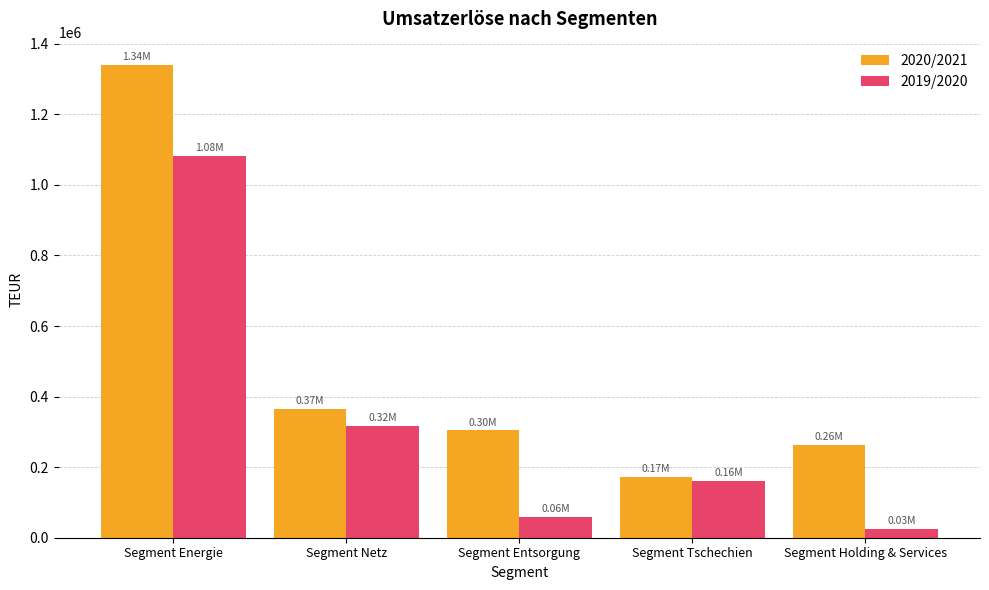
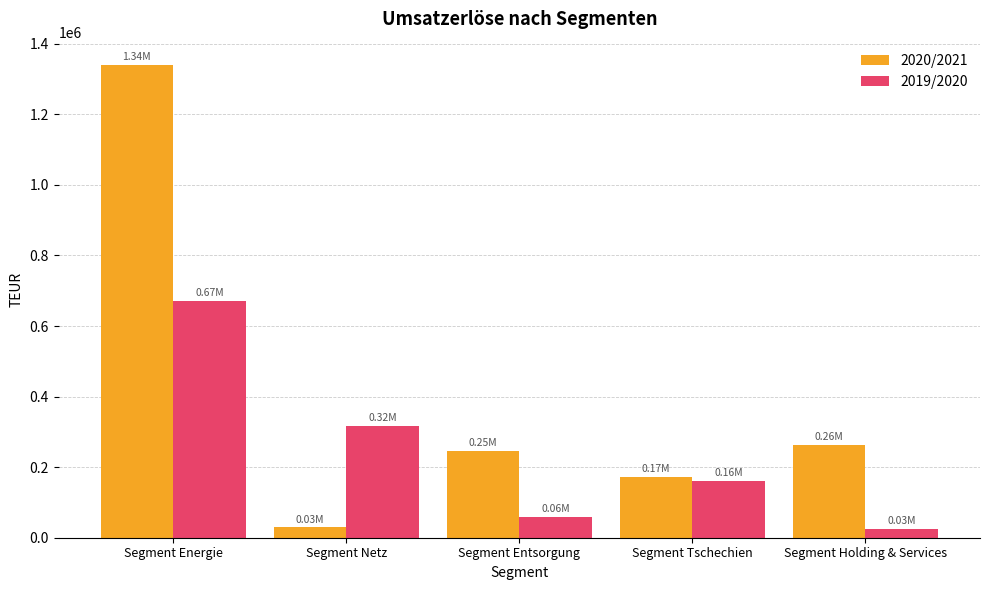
2019/2020, Segment Energie: 1.08M -> 0.67M
2020/2021, Segment Netz: 0.37M -> 0.03M
2020/2021, Segment Entsorgung: 0.30M -> 0.25M
